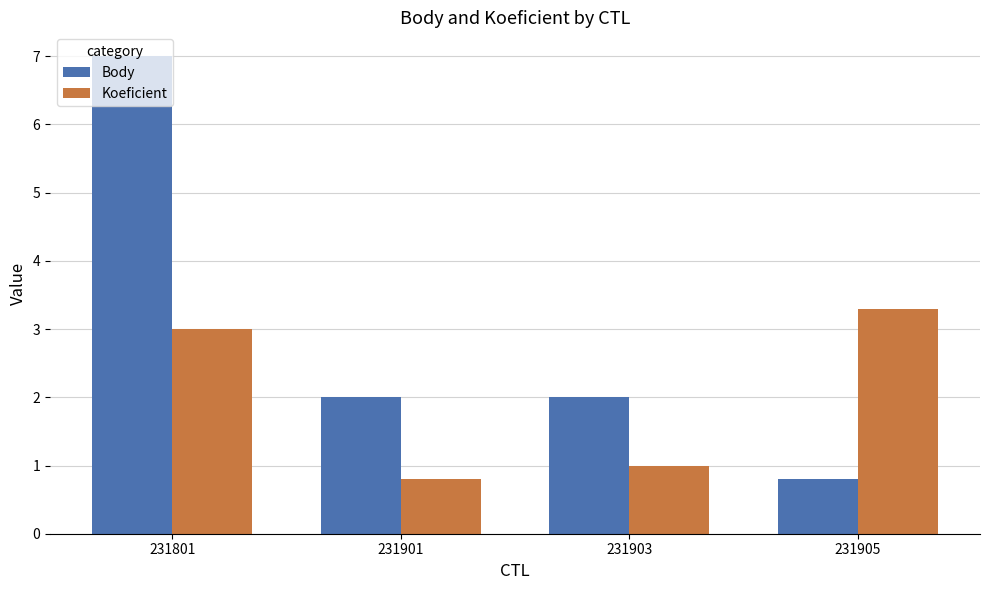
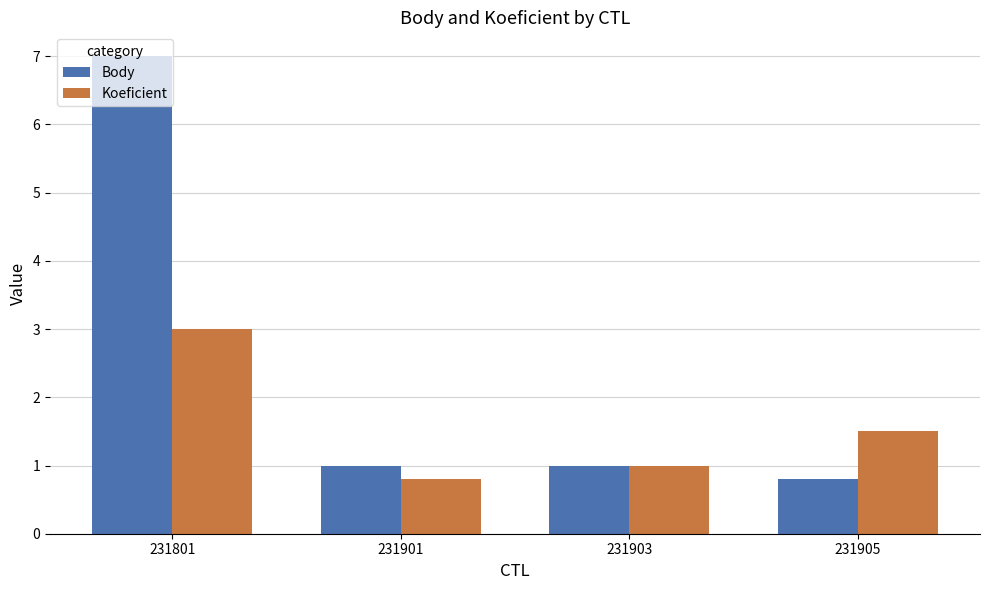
Body, 231901: 2 -> 1
Body, 231903: 2 -> 1
Koeficient, 231905: 3.3 -> 1.5
